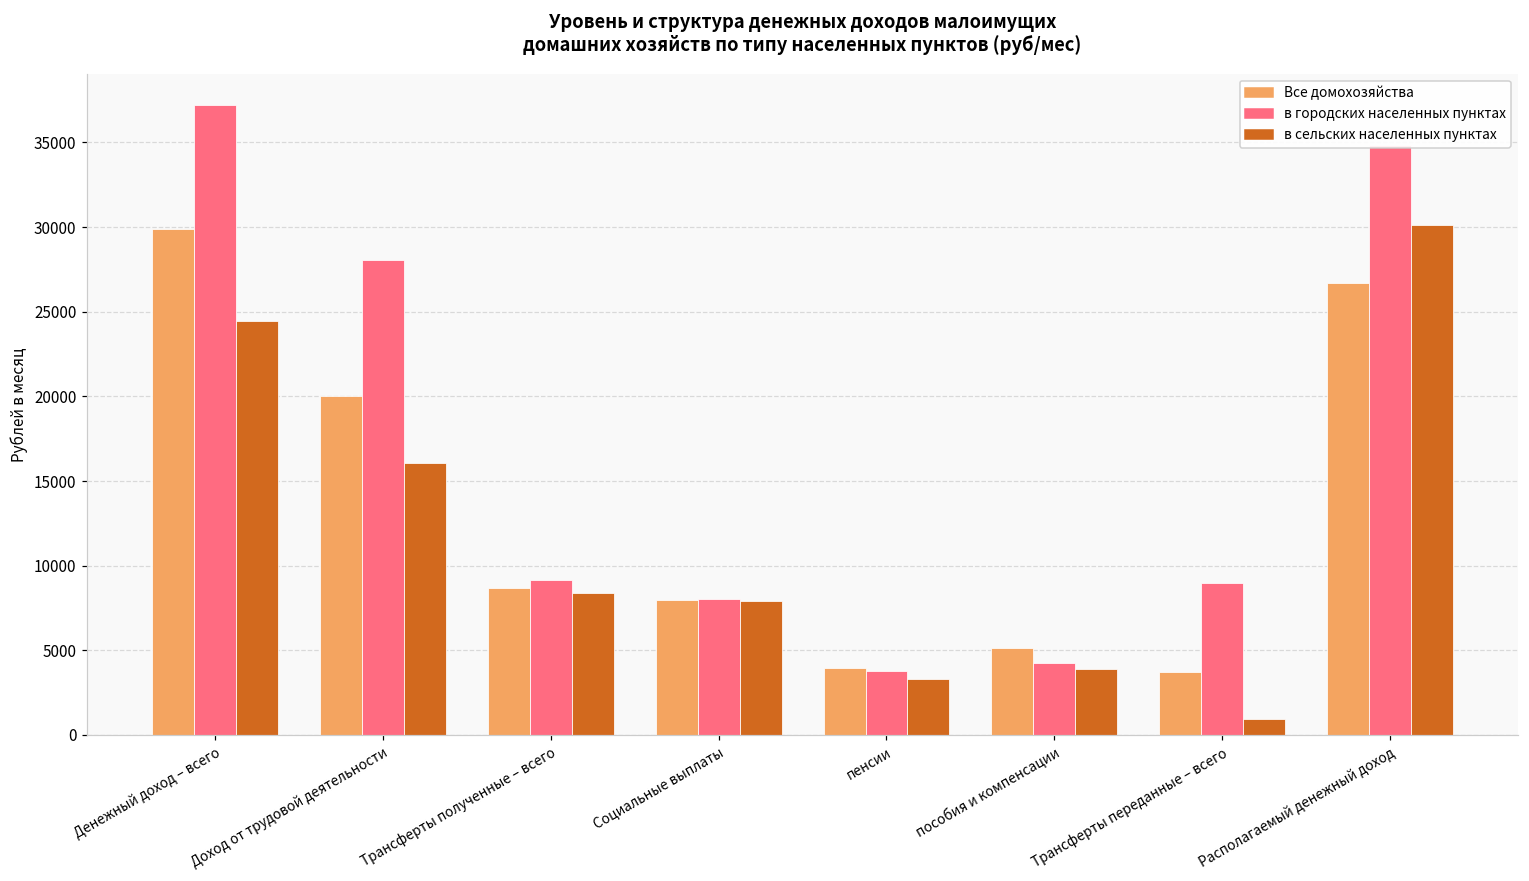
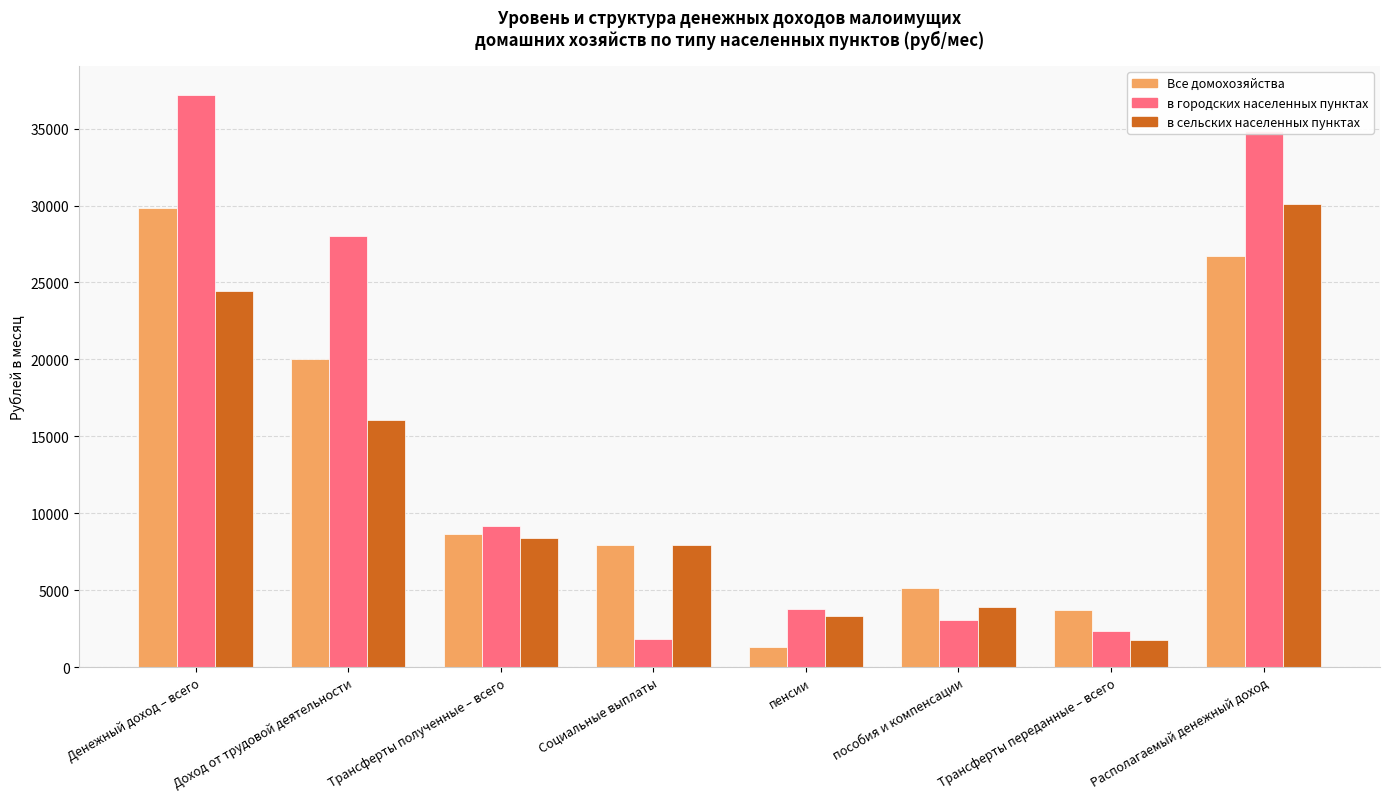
в городских населенных пунктах, Социальные выплаты: 8000 -> 1800
Все домохозяйства, пенсии: 3900 -> 1300
в городских населенных пунктах, пособия и компенсации: 4200 -> 3000
в городских населенных пунктах, Трансферты переданные – всего: 9000 -> 2300
в сельских населенных пунктах, Трансферты переданные – всего: 1000 -> 1800
